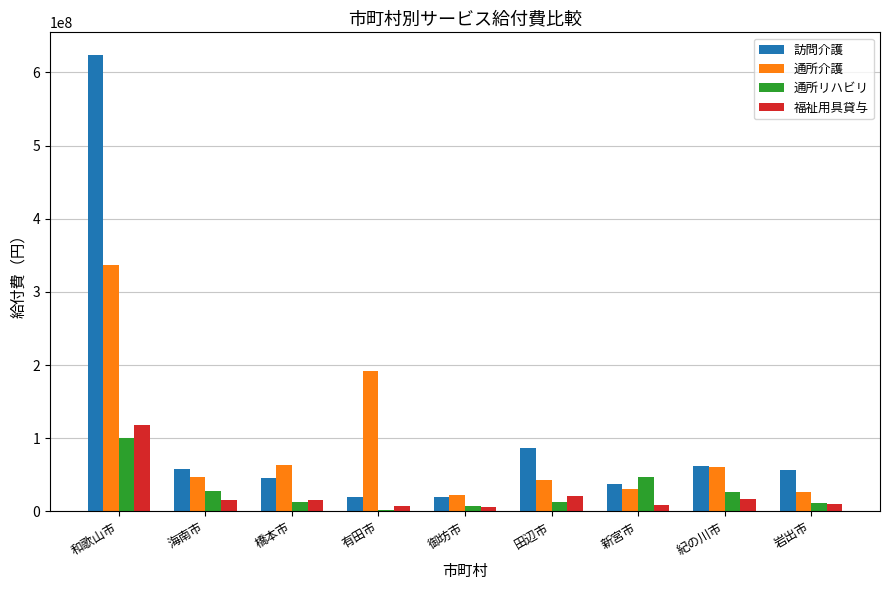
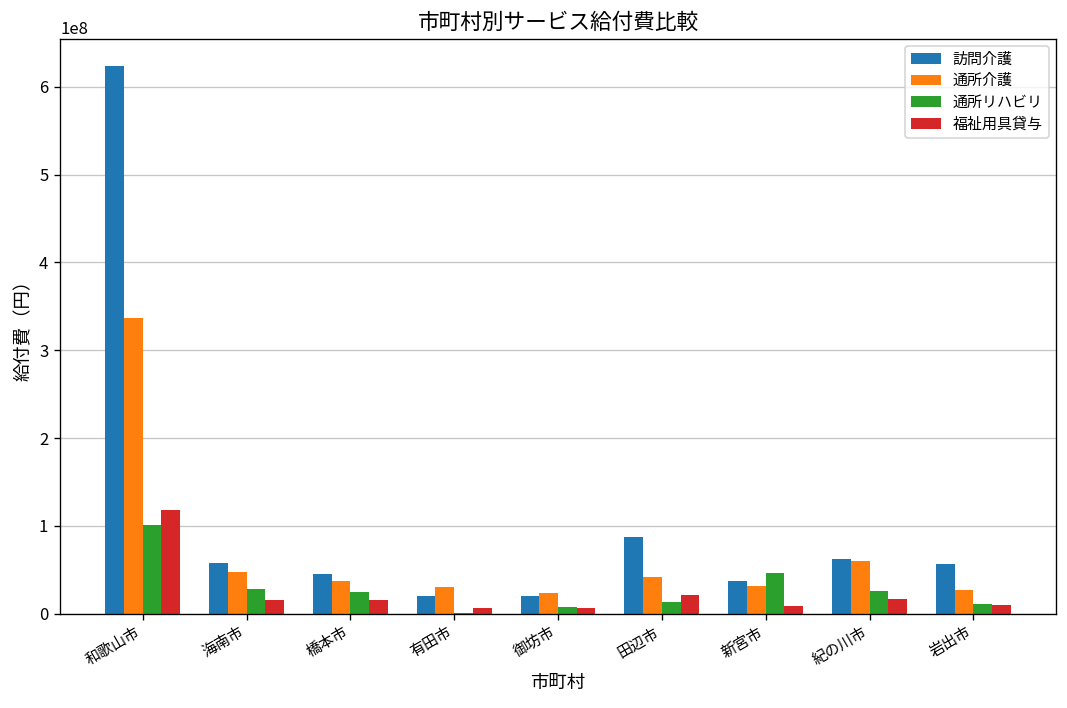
通所介護, 橋本市: 60000000 -> 40000000
通所リハビリ, 橋本市: 10000000 -> 20000000
通所介護, 有田市: 190000000 -> 30000000
